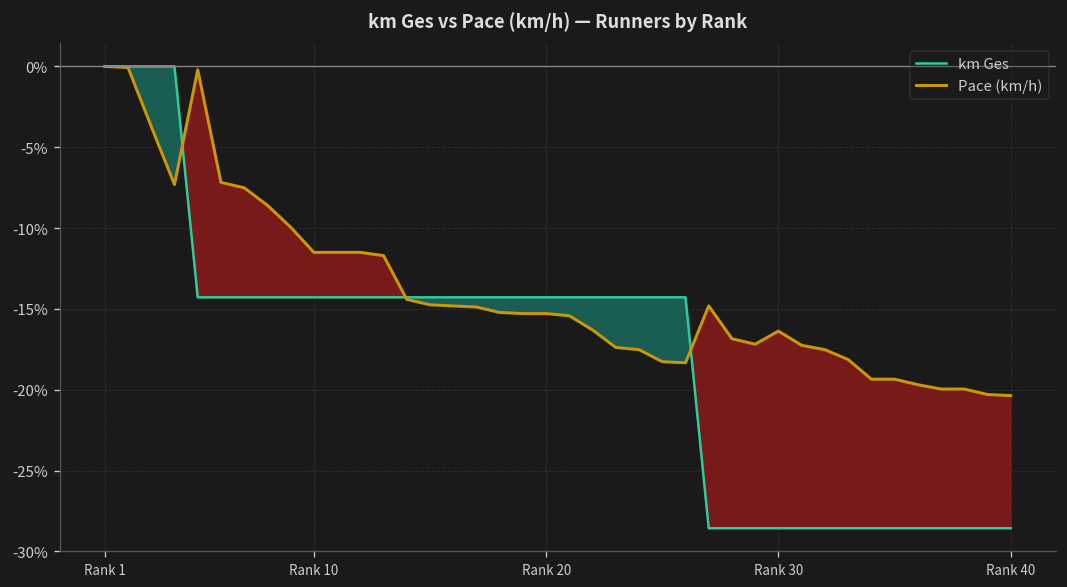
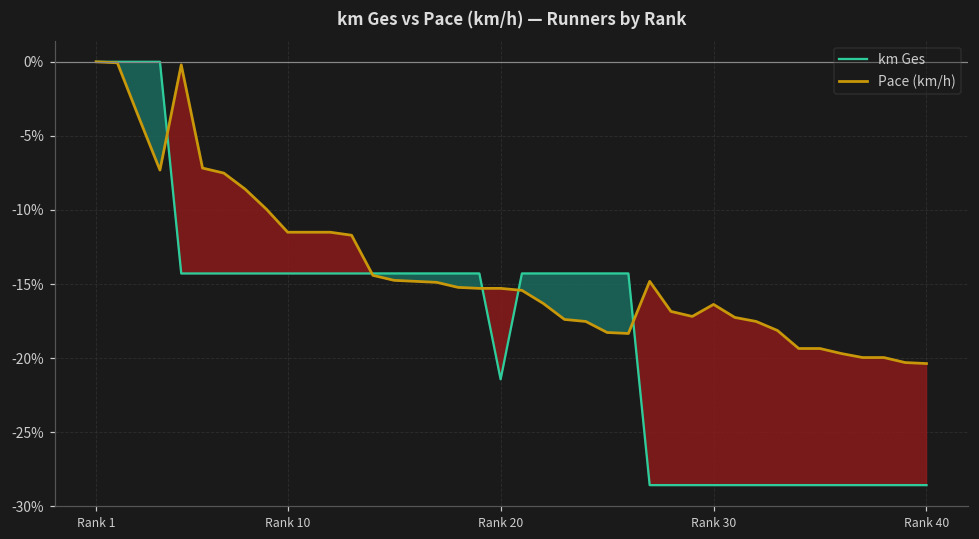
km Ges, Rank 20: -14.3% -> -21.4%
